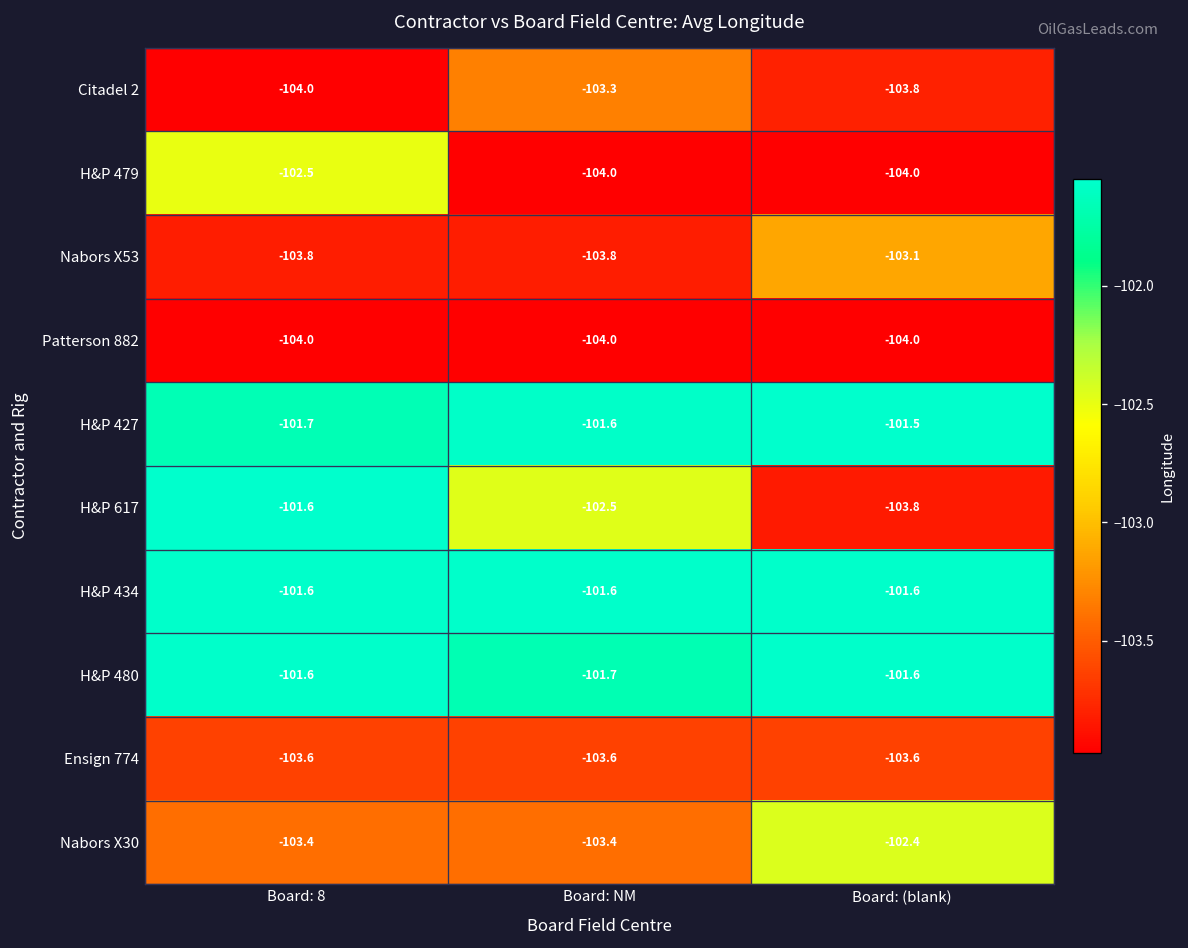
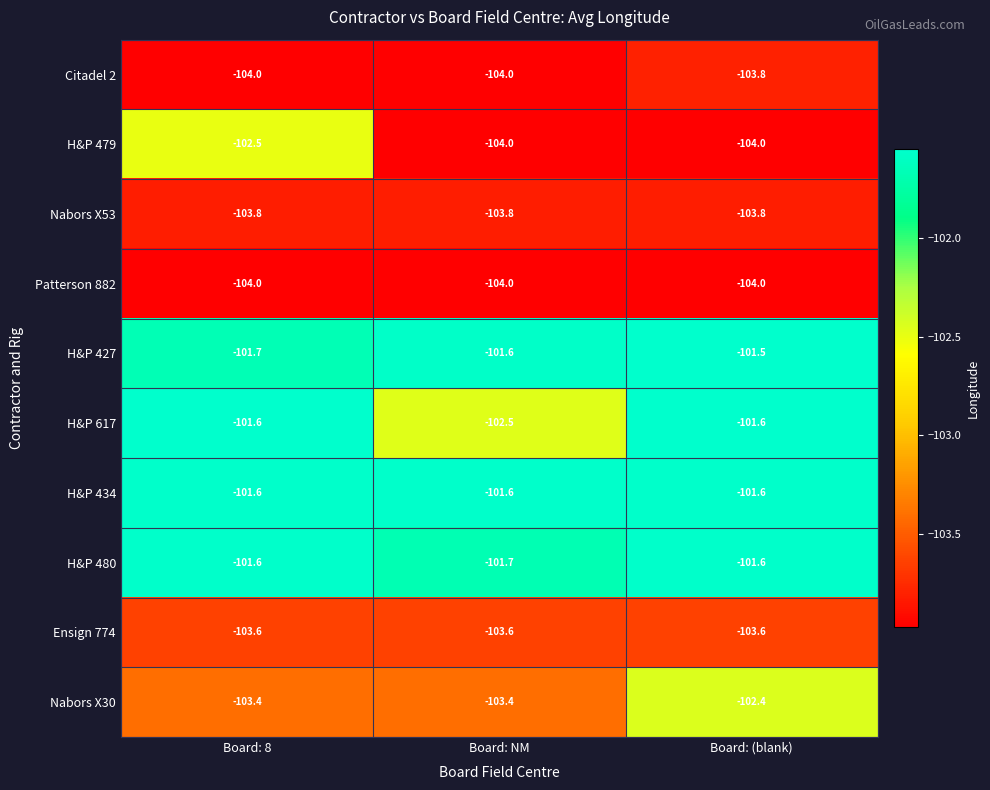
Citadel 2, Board: NM: -103.3 -> -104.0
Nabors X53, Board: (blank): -103.1 -> -103.8
H&P 617, Board: (blank): -103.8 -> -101.6
